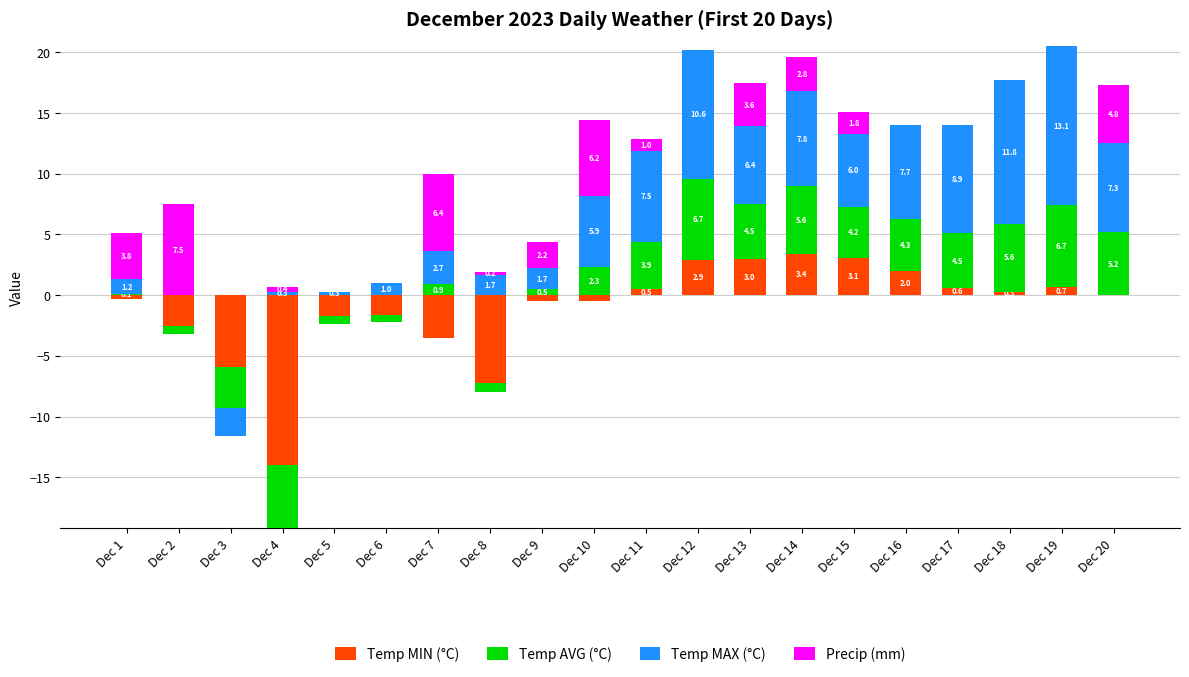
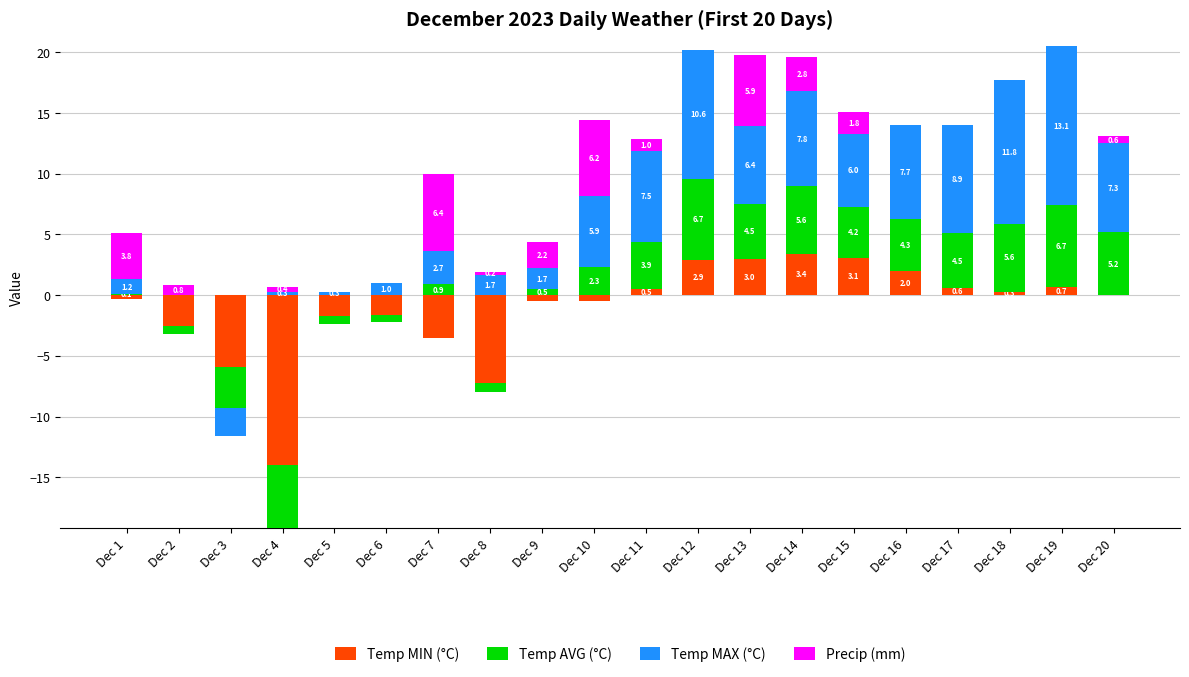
Precip (mm), Dec 2: 7.5 -> 0.8
Precip (mm), Dec 13: 3.6 -> 5.9
Precip (mm), Dec 20: 4.8 -> 0.6
